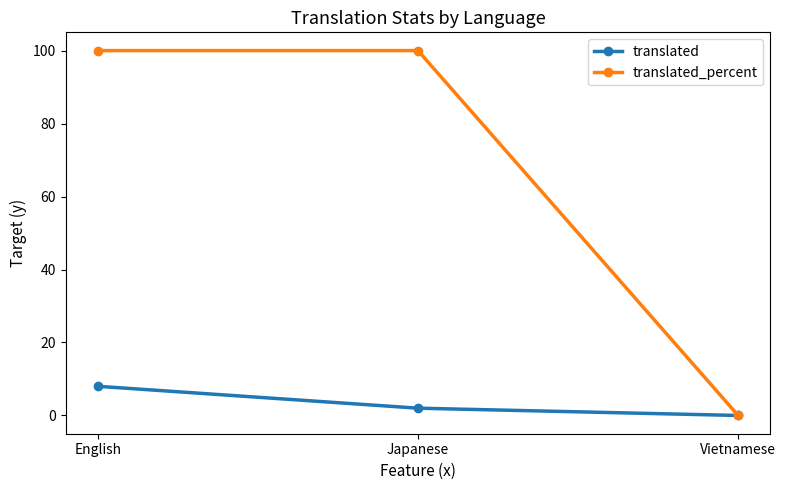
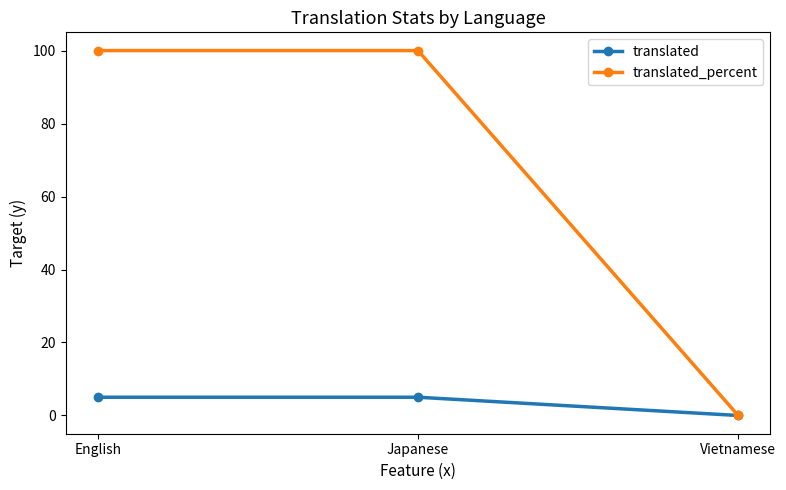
translated, English: 8 -> 5
translated, Japanese: 2 -> 5
